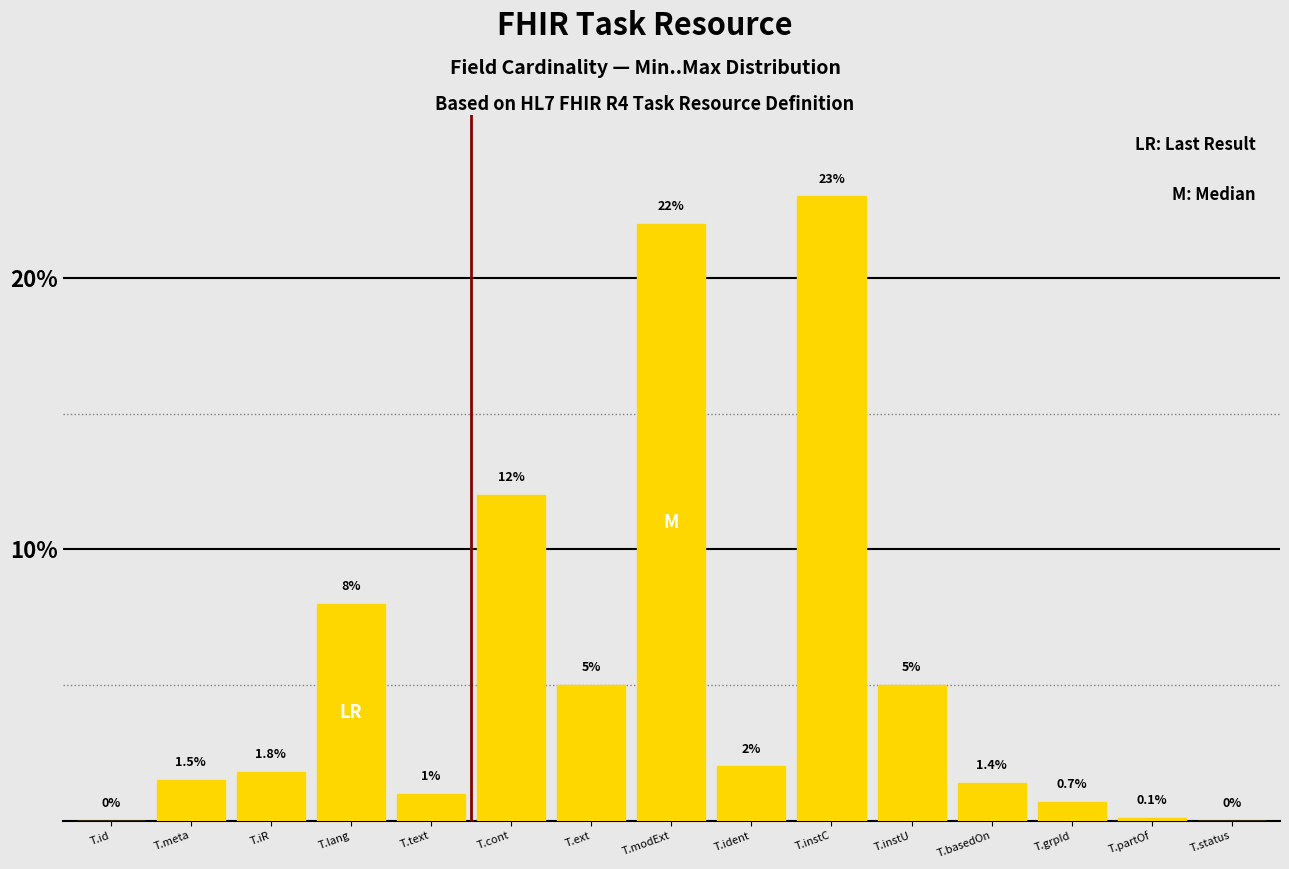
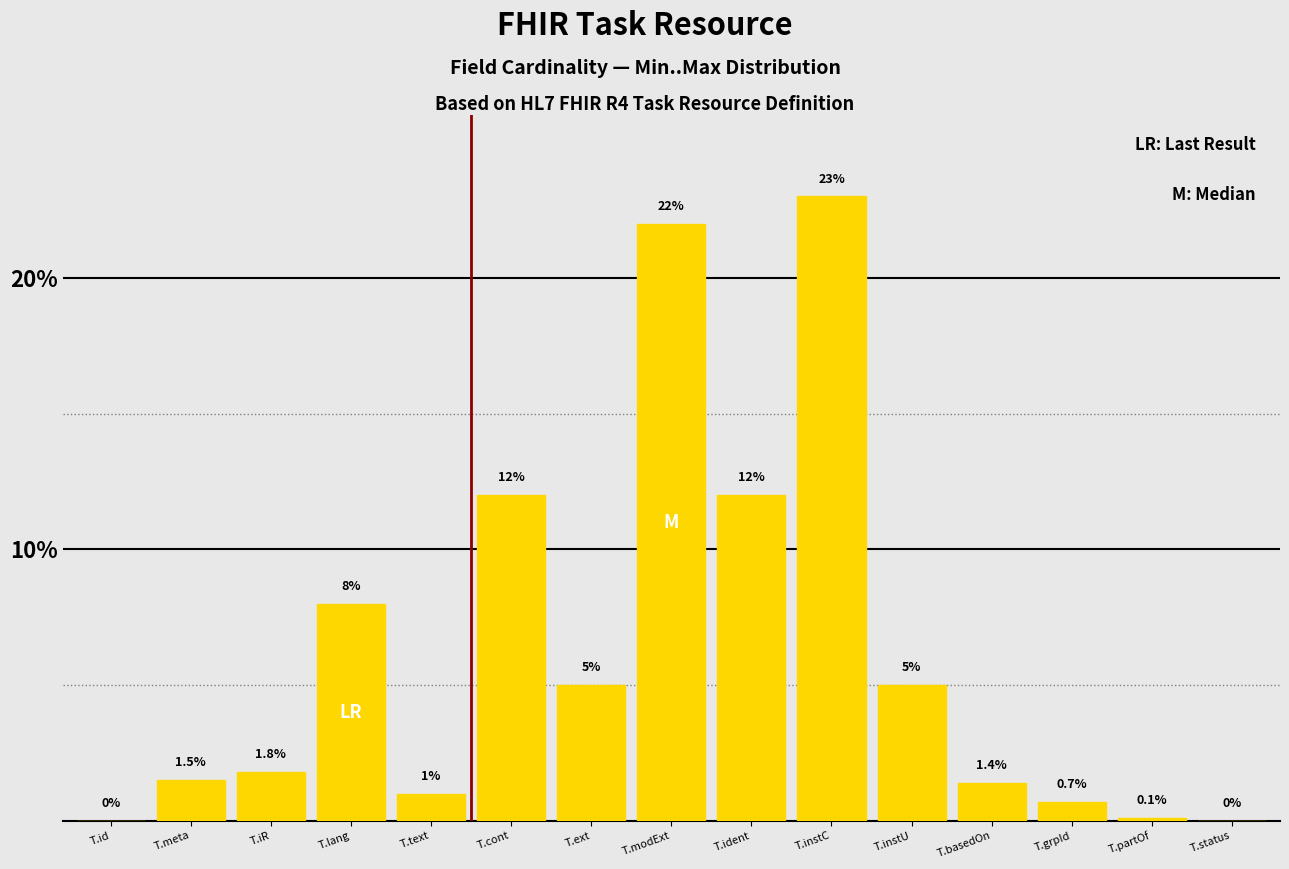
T.ident: 2% -> 12%
